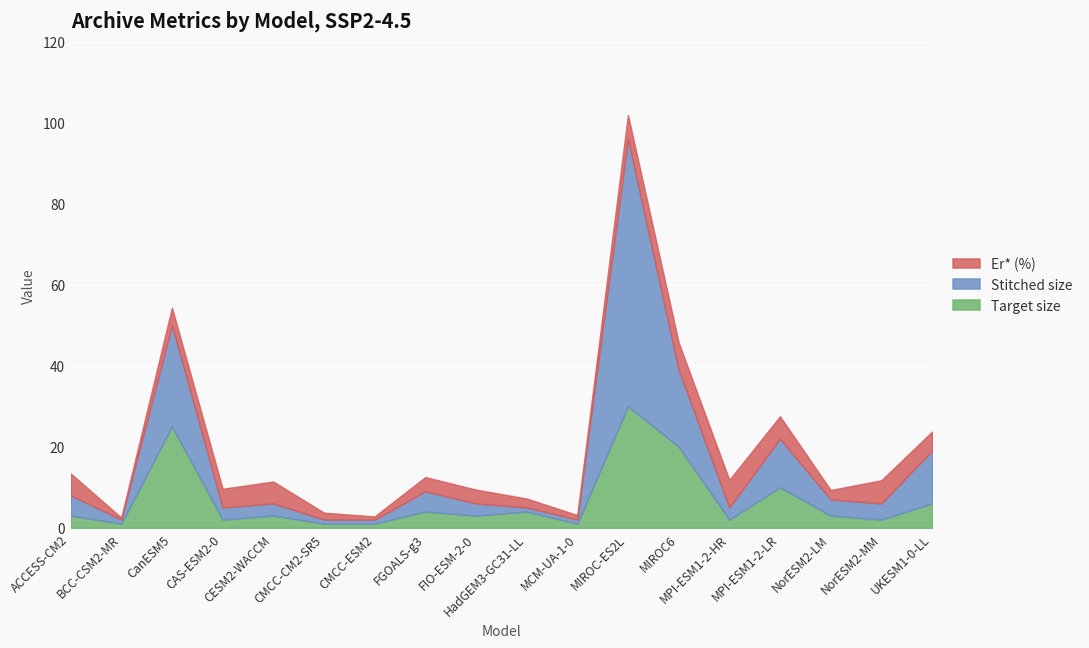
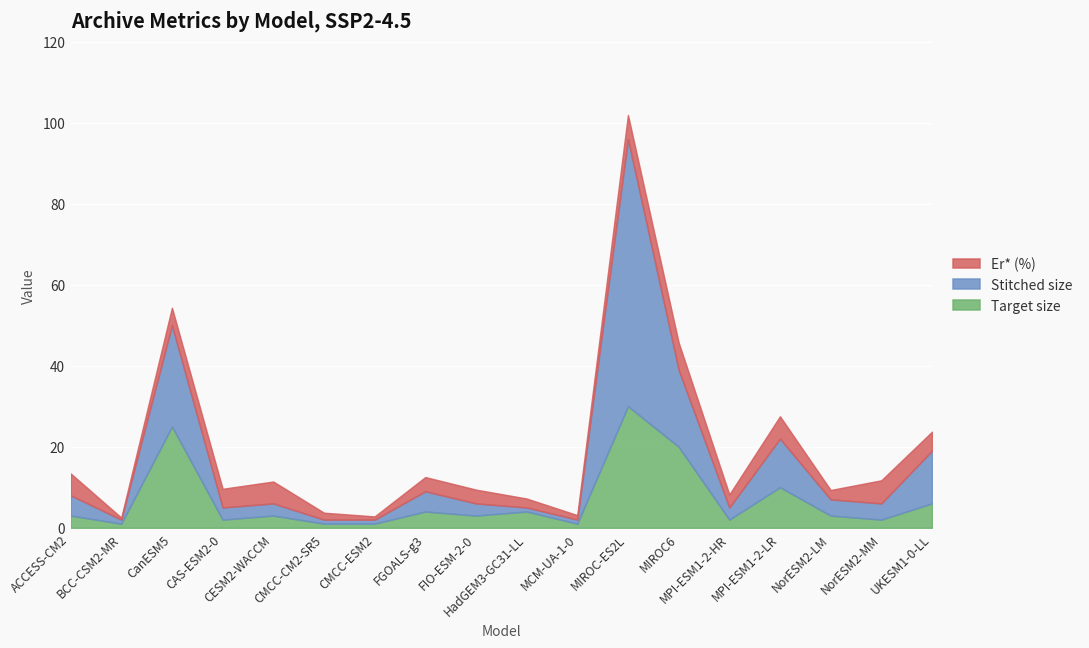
Er* (%), MPI-ESM1-2-HR: 7 -> 3
